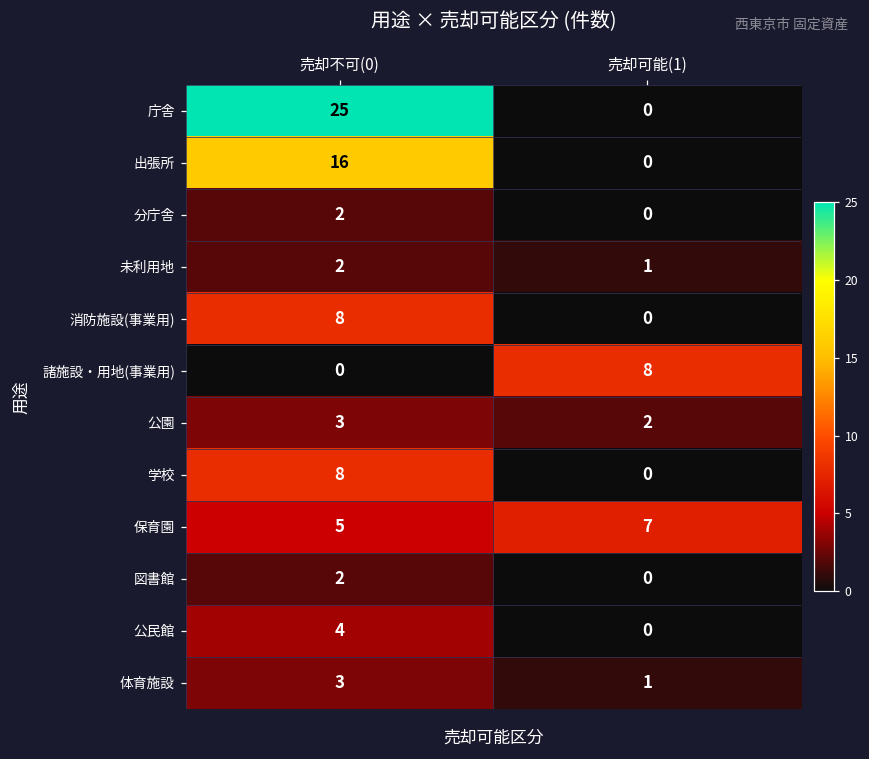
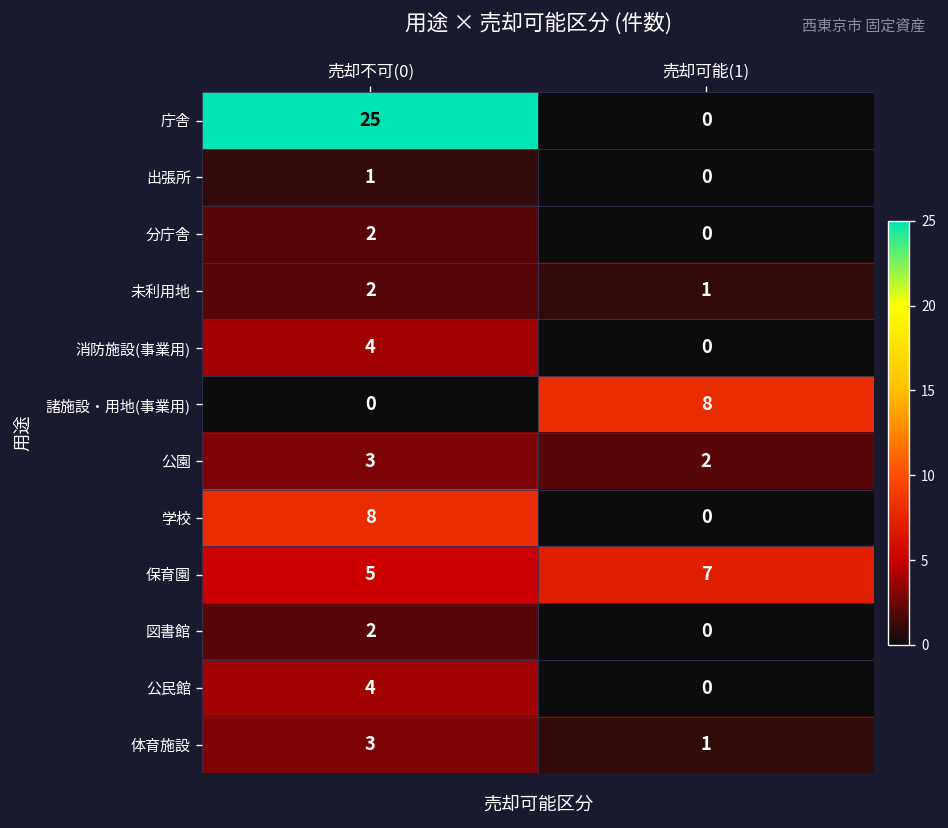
出張所, 売却不可(0): 16 -> 1
消防施設(事業用), 売却不可(0): 8 -> 4
